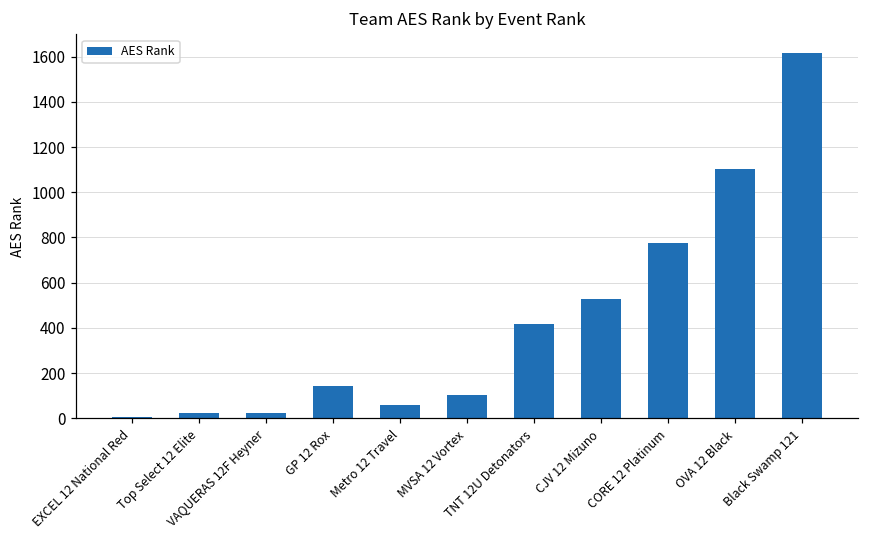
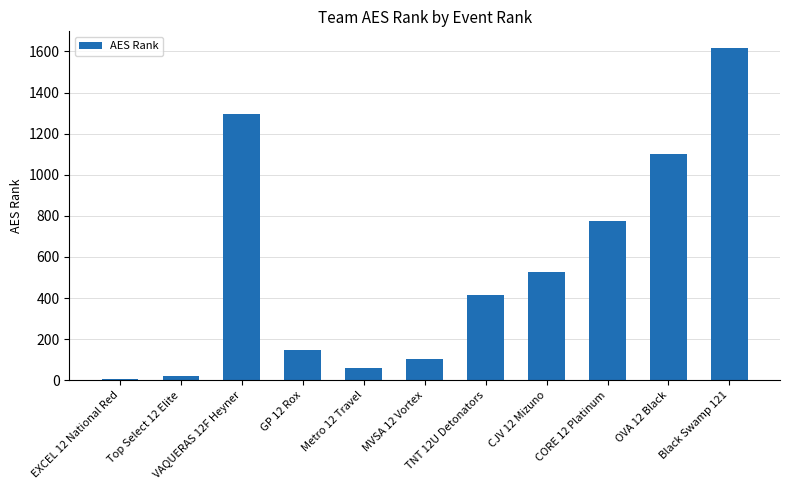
VAQUERAS 12F Heyner: 30 -> 1300
